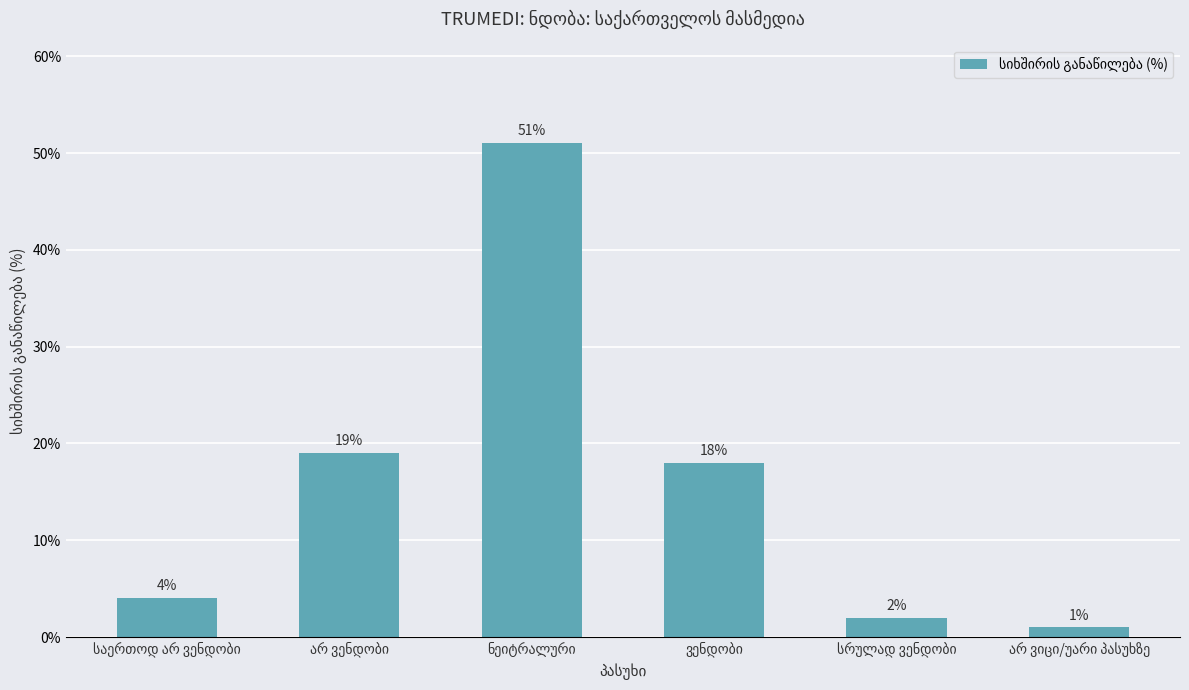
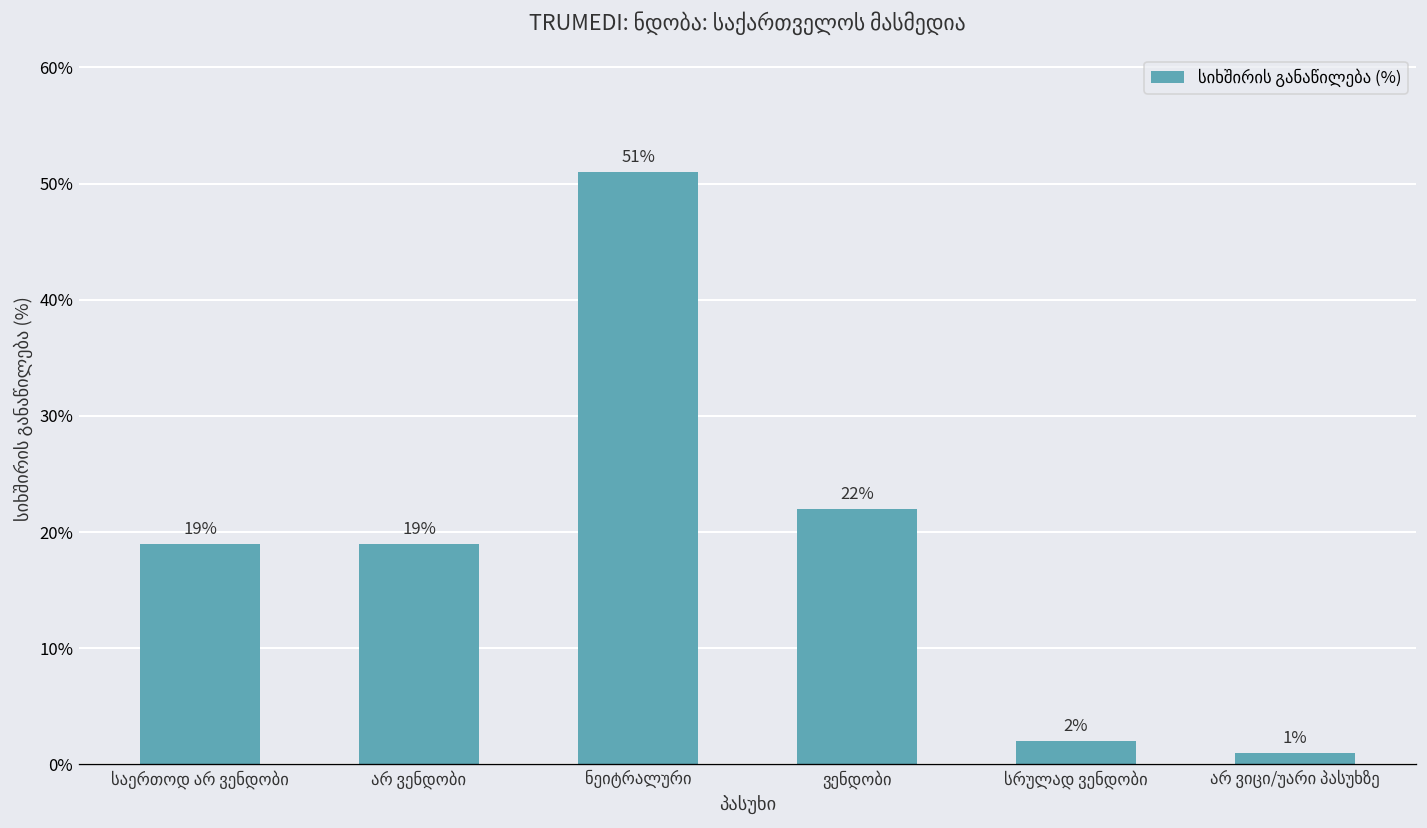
საერთოდ არ ვენდობი: 4% -> 19%
ვენდობი: 18% -> 22%
